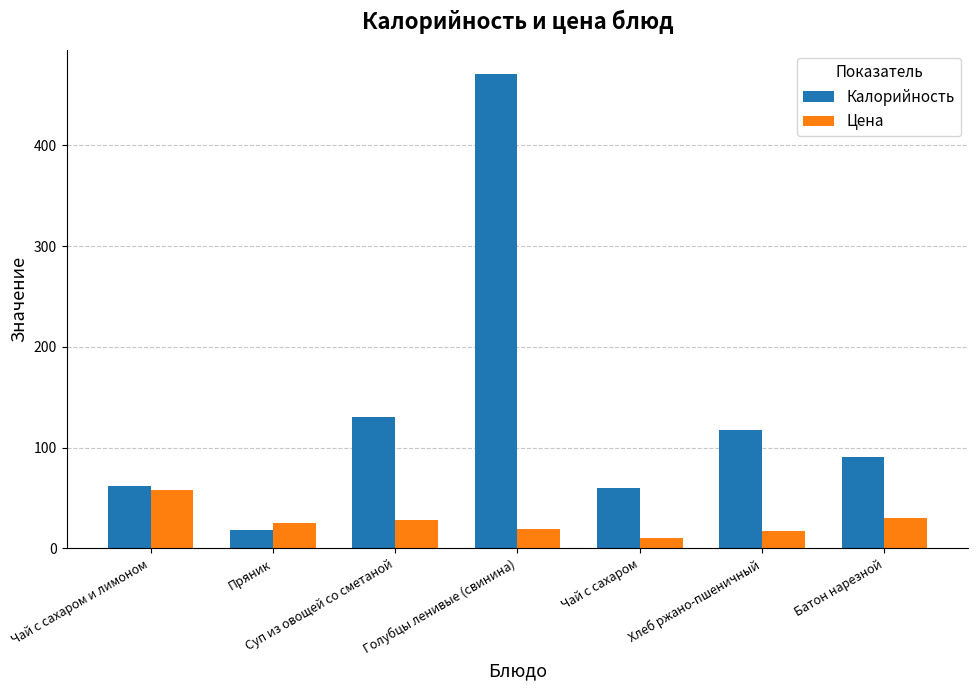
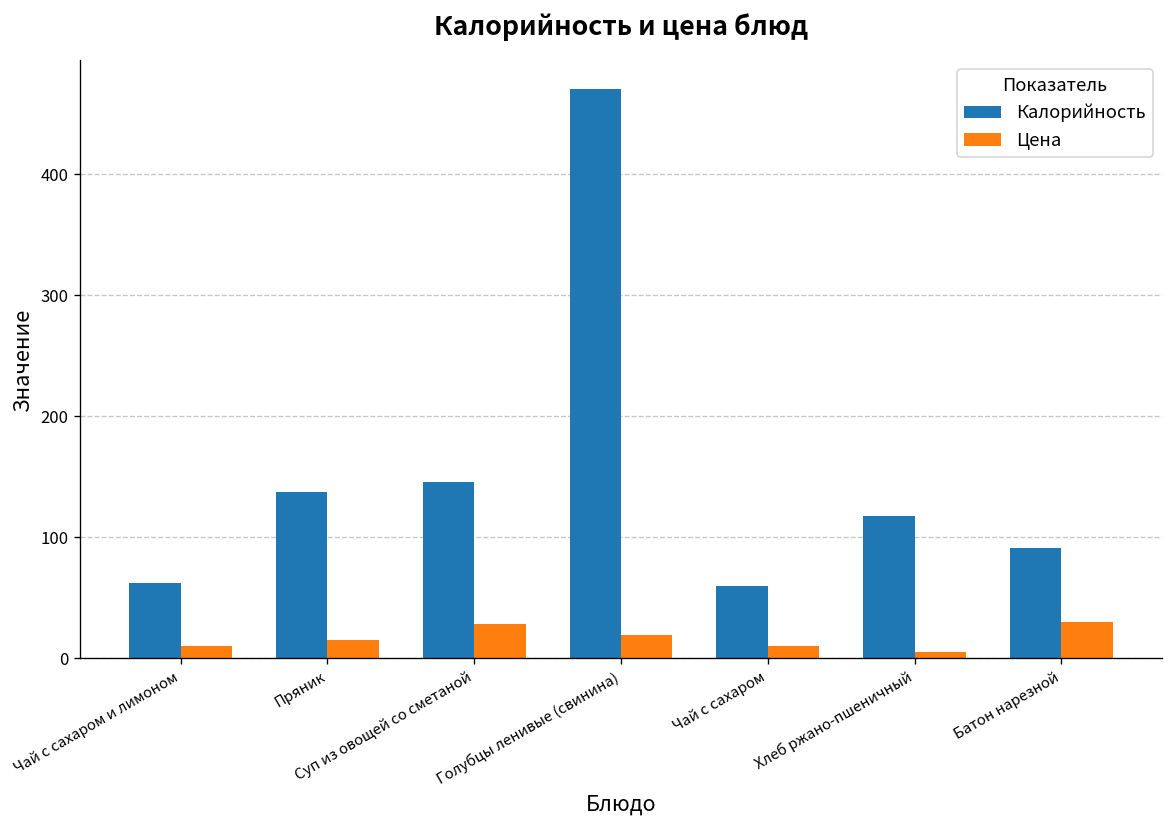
Цена, Чай с сахаром и лимоном: 58 -> 10
Калорийность, Пряник: 19 -> 138
Цена, Пряник: 25 -> 15
Калорийность, Суп из овощей со сметаной: 130 -> 146
Цена, Хлеб ржано-пшеничный: 17 -> 5
